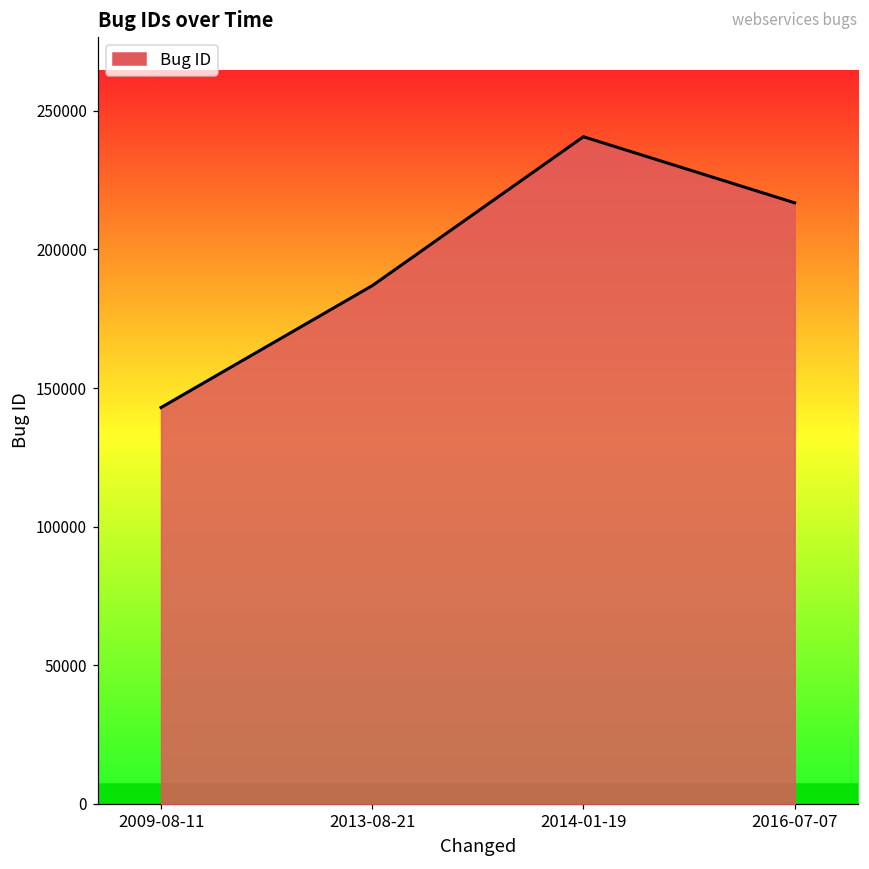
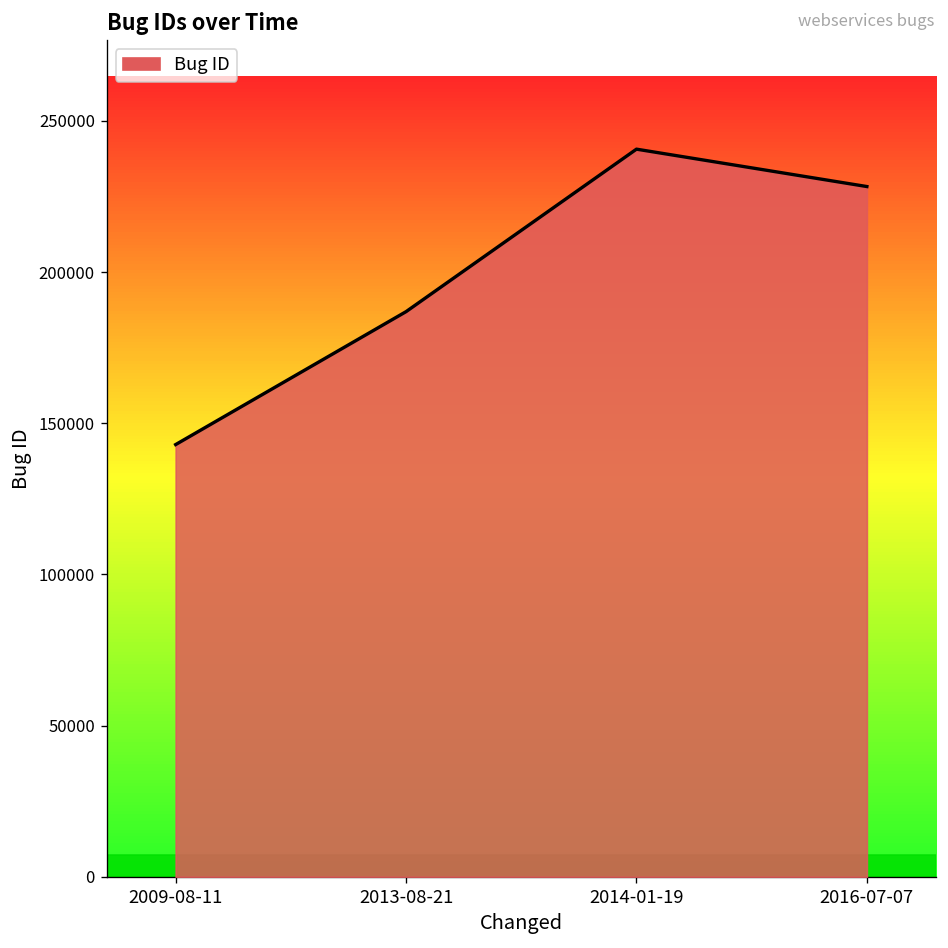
2016-07-07: 217000 -> 228000
